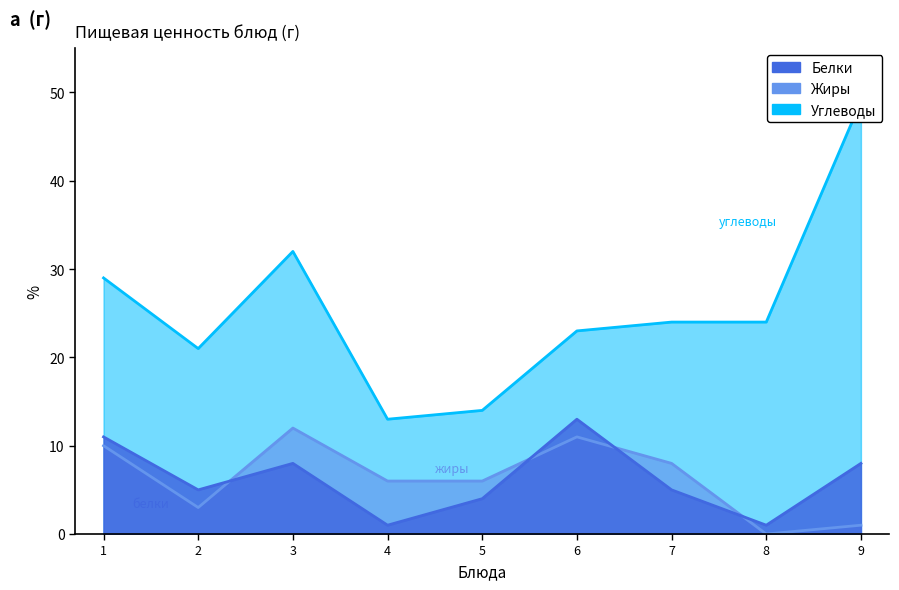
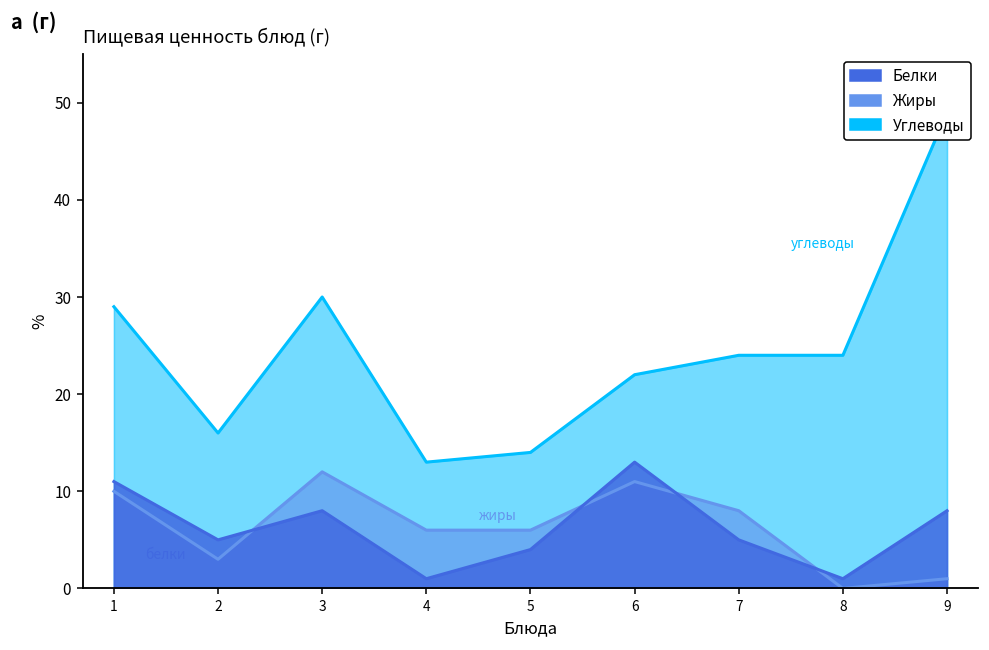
Углеводы, 2: 21 -> 16
Углеводы, 3: 32 -> 30
Углеводы, 6: 23 -> 22
